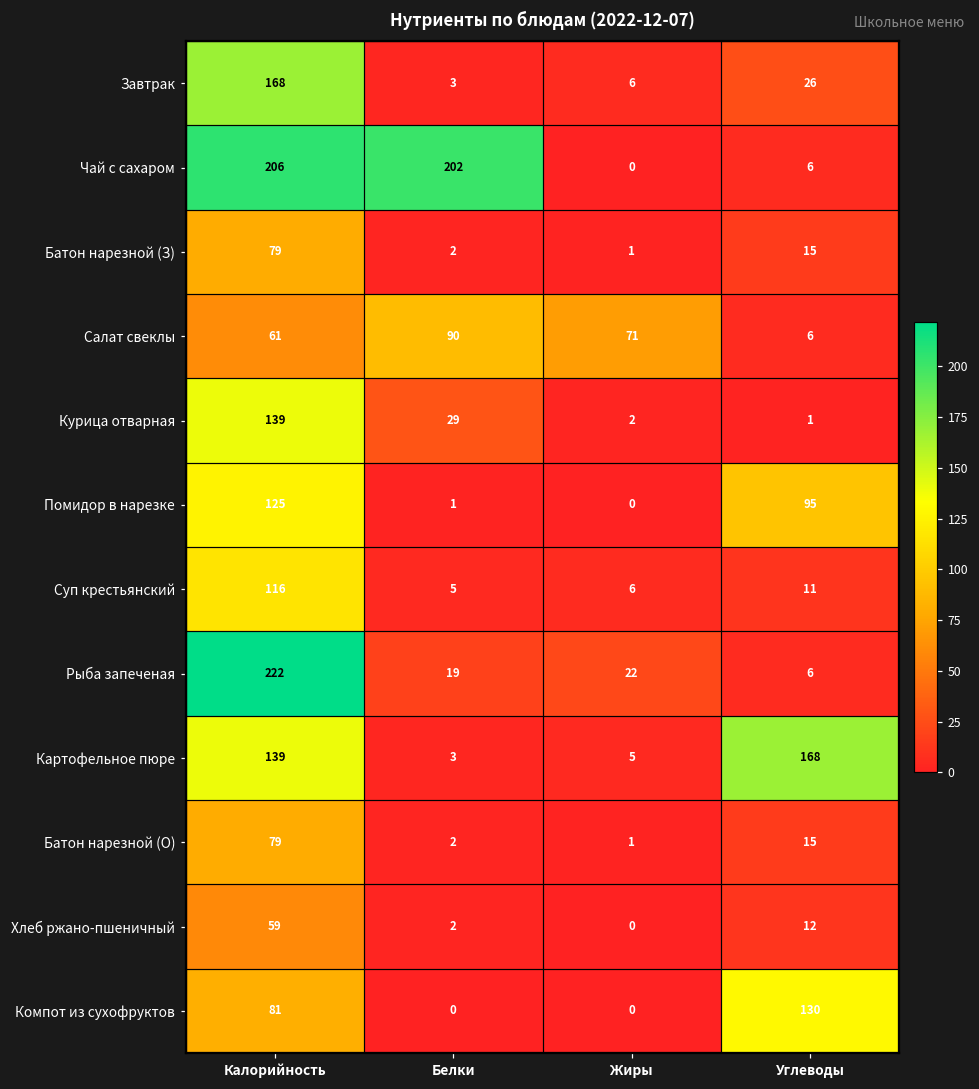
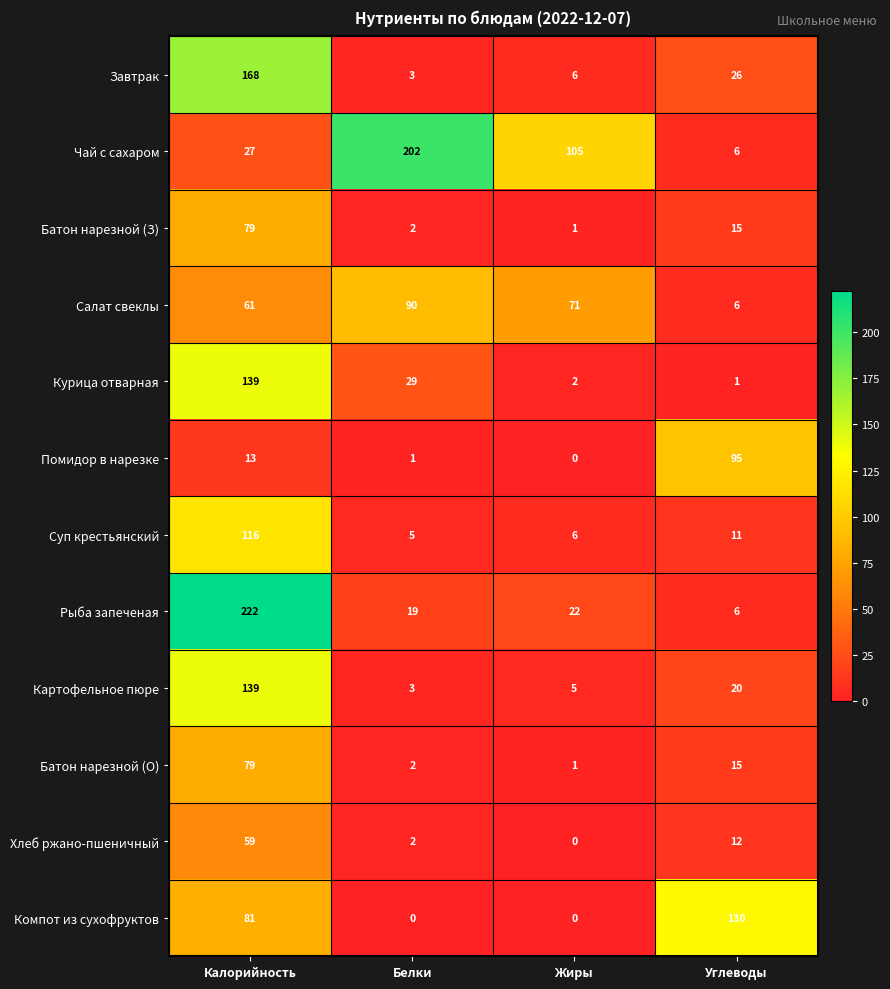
Чай с сахаром, Калорийность: 206 -> 27
Чай с сахаром, Жиры: 0 -> 105
Помидор в нарезке, Калорийность: 125 -> 13
Картофельное пюре, Углеводы: 168 -> 20
